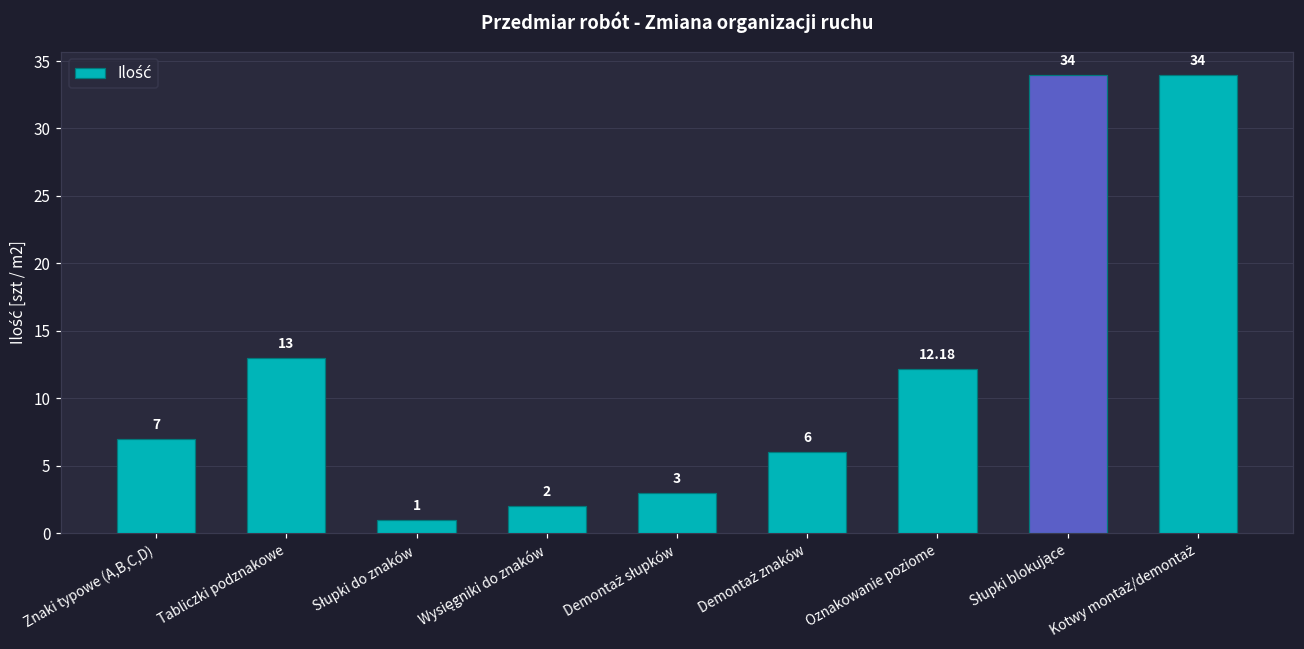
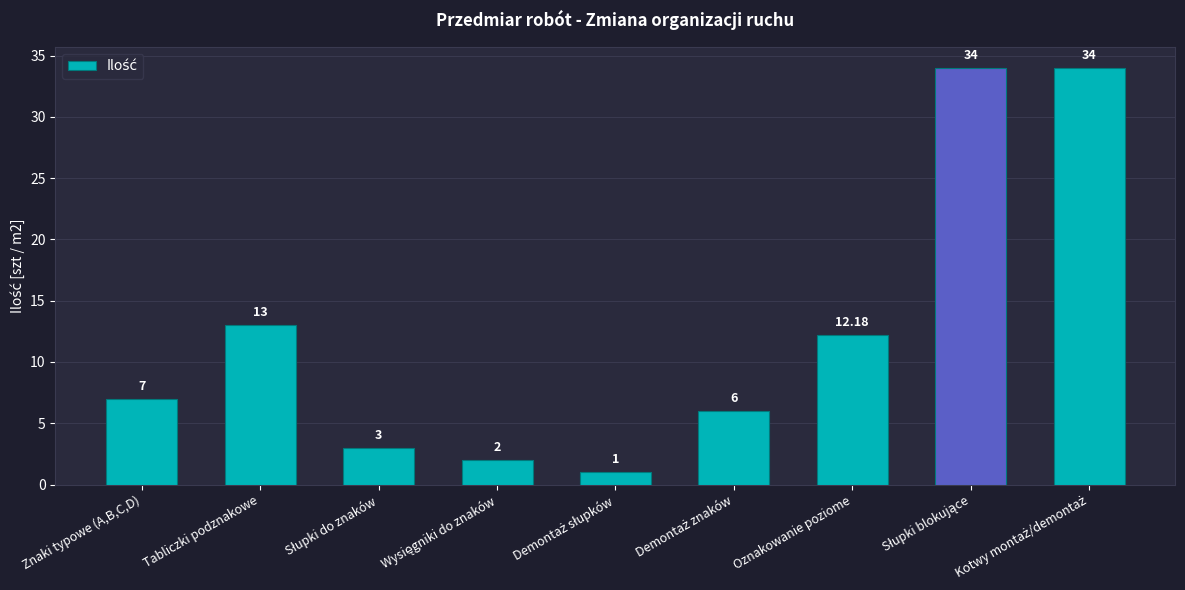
Słupki do znaków: 1 -> 3
Demontaż słupków: 3 -> 1
